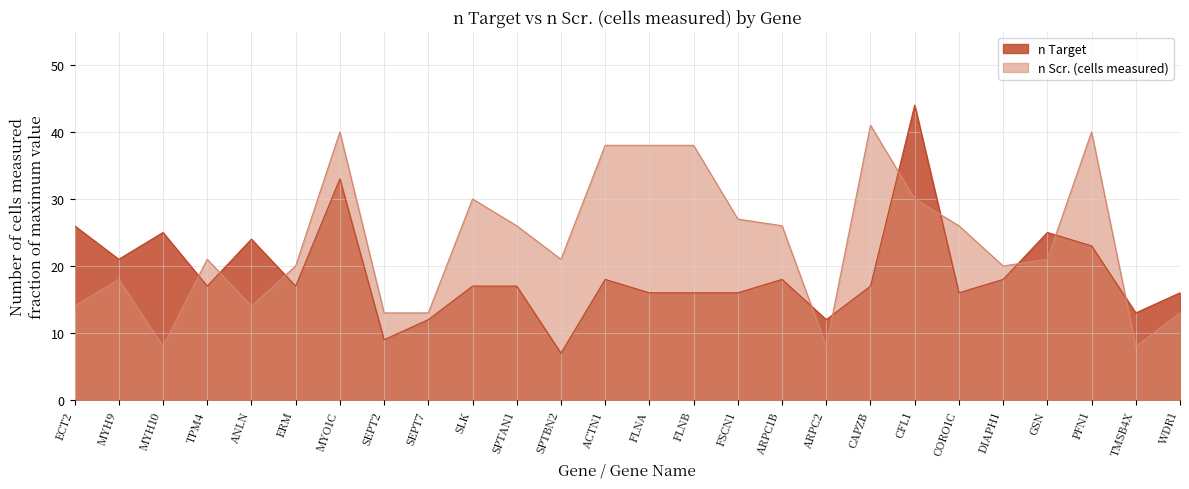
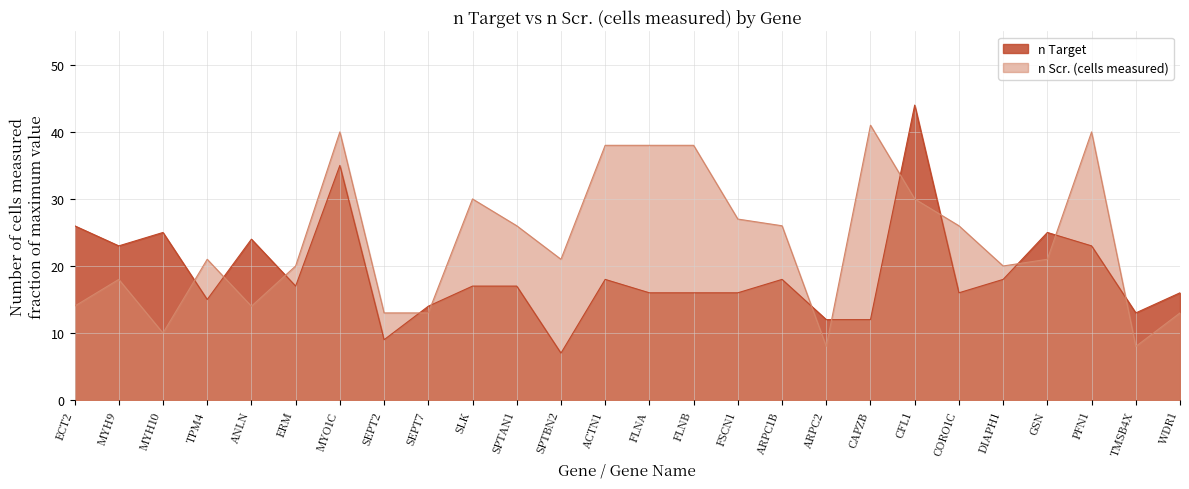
n Target, MYH9: 21 -> 23
n Scr. (cells measured), MYH10: 8 -> 10
n Target, TPM4: 17 -> 15
n Target, MYO1C: 33 -> 35
n Target, SEPT7: 12 -> 14
n Target, CAPZB: 17 -> 12
